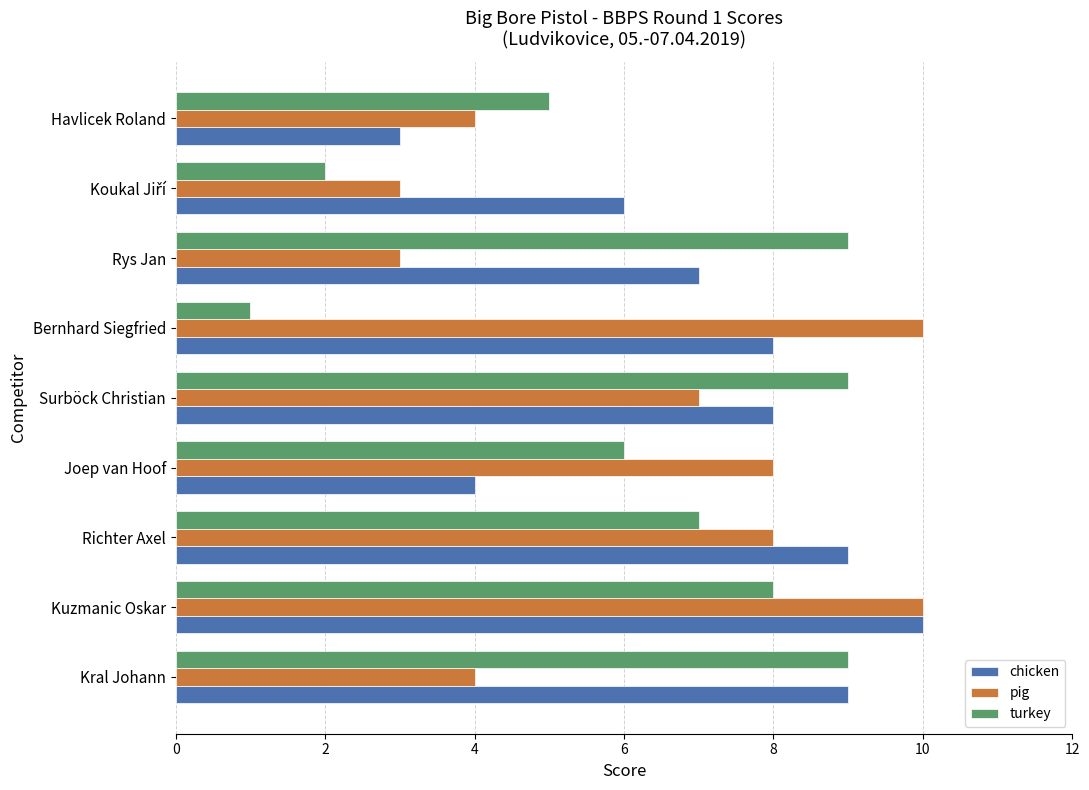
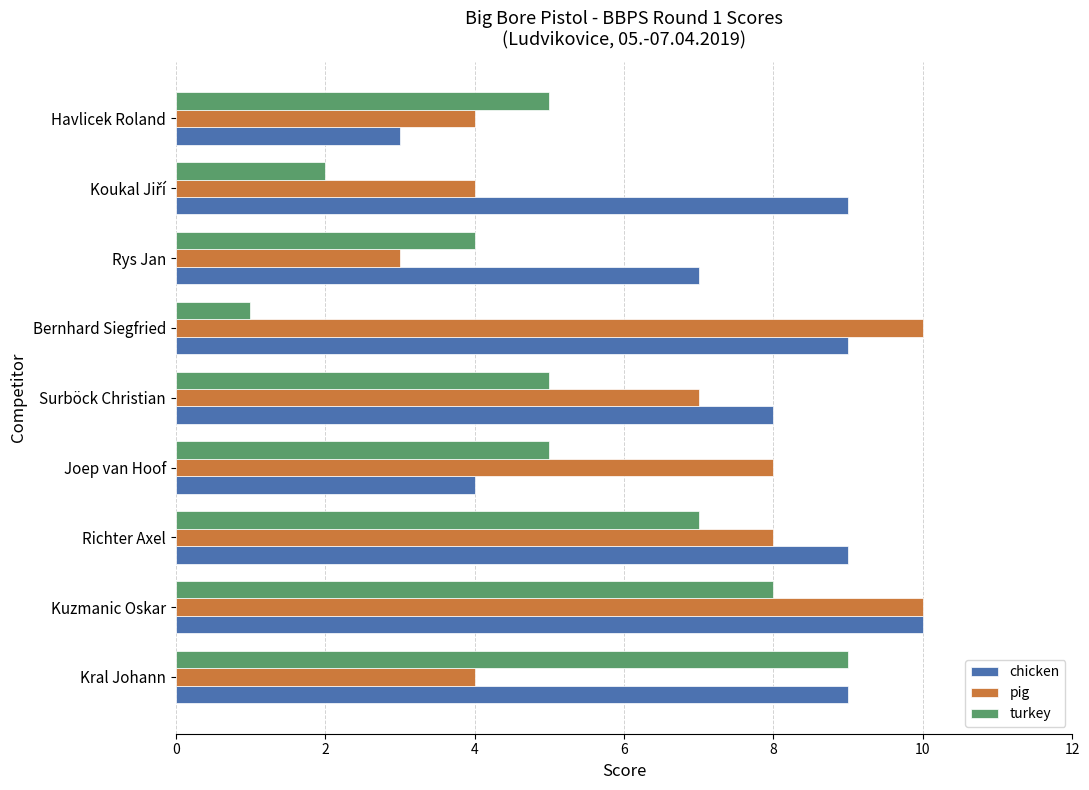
pig, Koukal Jiří: 3 -> 4
chicken, Koukal Jiří: 6 -> 9
turkey, Rys Jan: 9 -> 4
chicken, Bernhard Siegfried: 8 -> 9
turkey, Surböck Christian: 9 -> 5
turkey, Joep van Hoof: 6 -> 5
